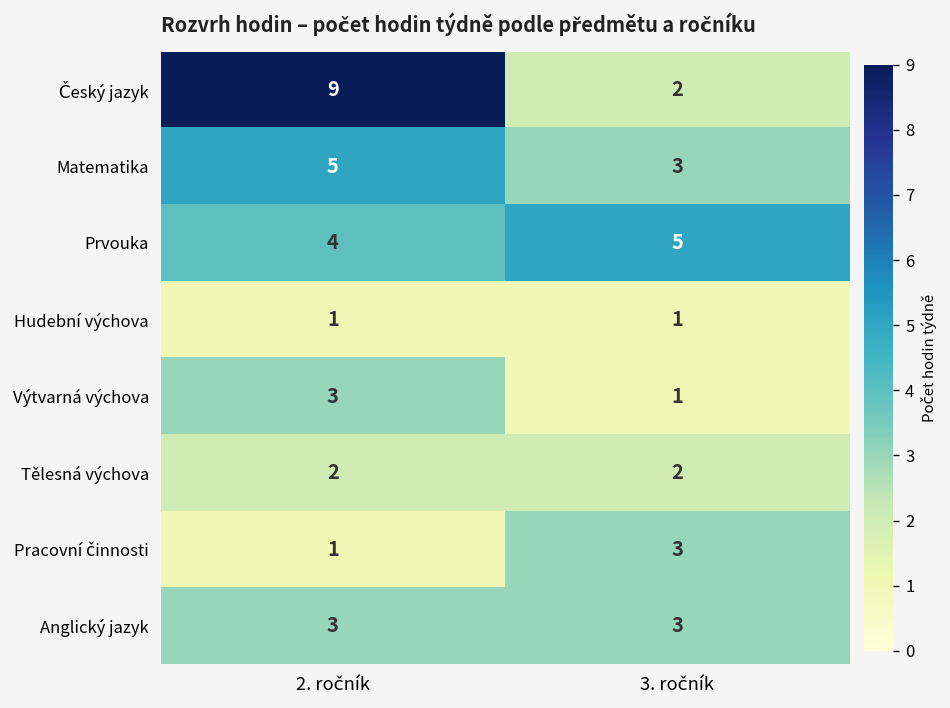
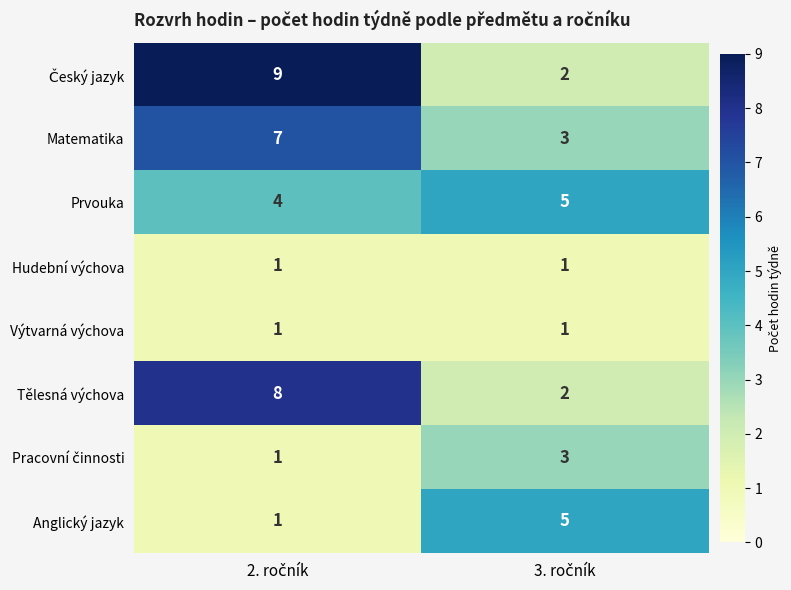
Matematika, 2. ročník: 5 -> 7
Výtvarná výchova, 2. ročník: 3 -> 1
Tělesná výchova, 2. ročník: 2 -> 8
Anglický jazyk, 2. ročník: 3 -> 1
Anglický jazyk, 3. ročník: 3 -> 5
